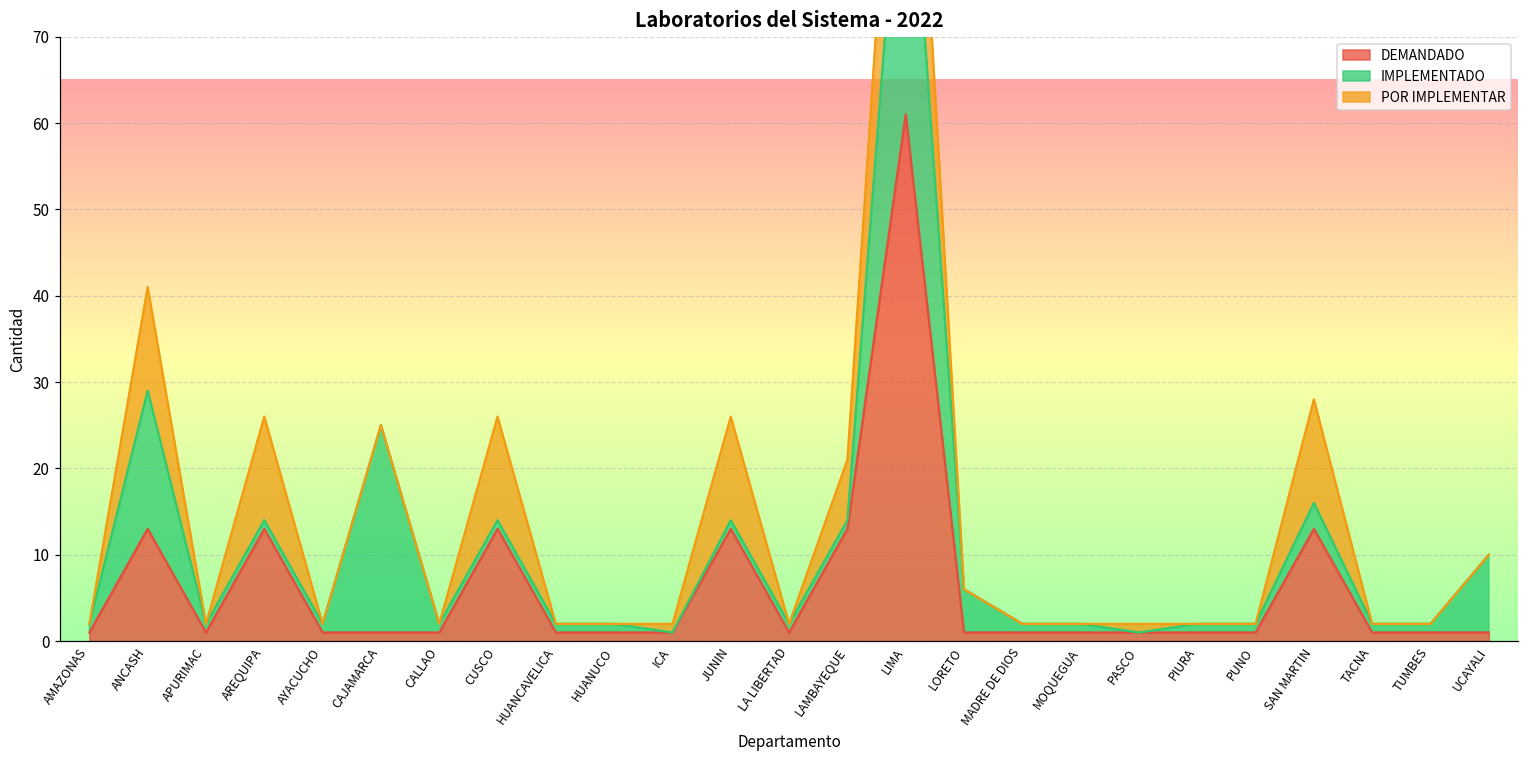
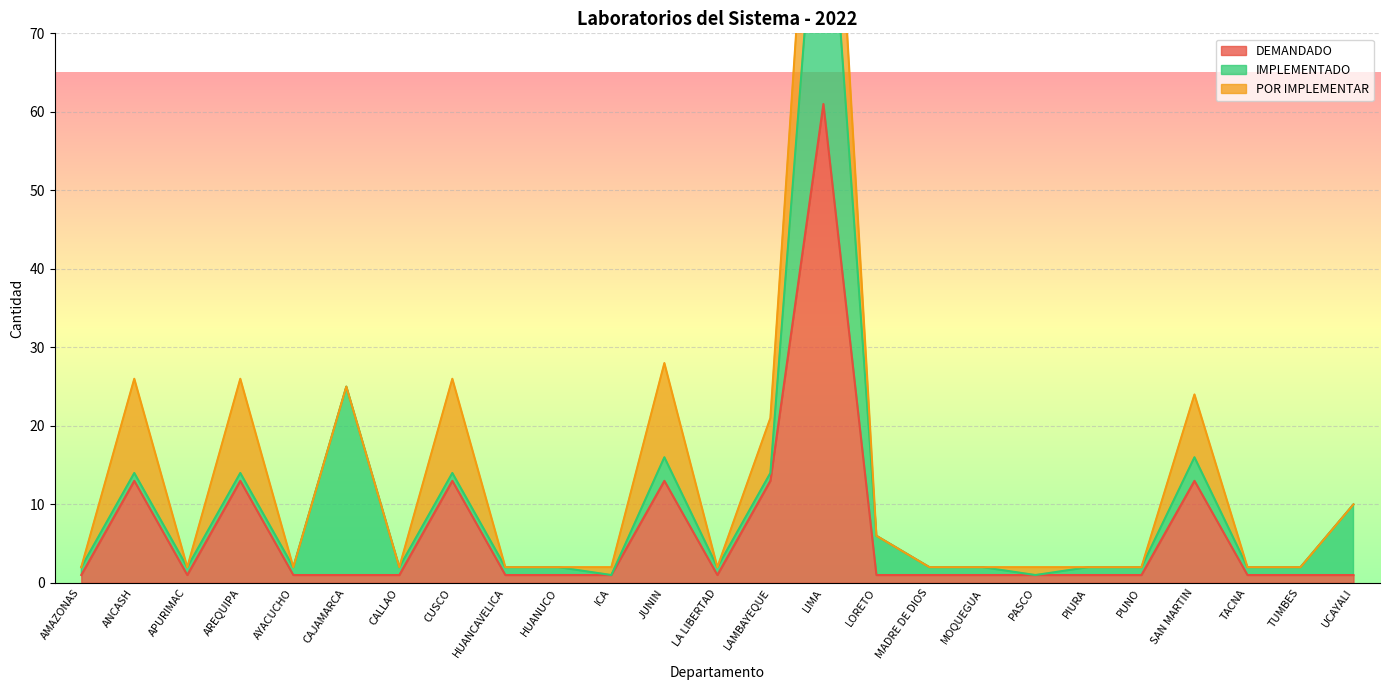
IMPLEMENTADO, ANCASH: 16 -> 1
IMPLEMENTADO, JUNIN: 1 -> 3
POR IMPLEMENTAR, SAN MARTIN: 12 -> 8
